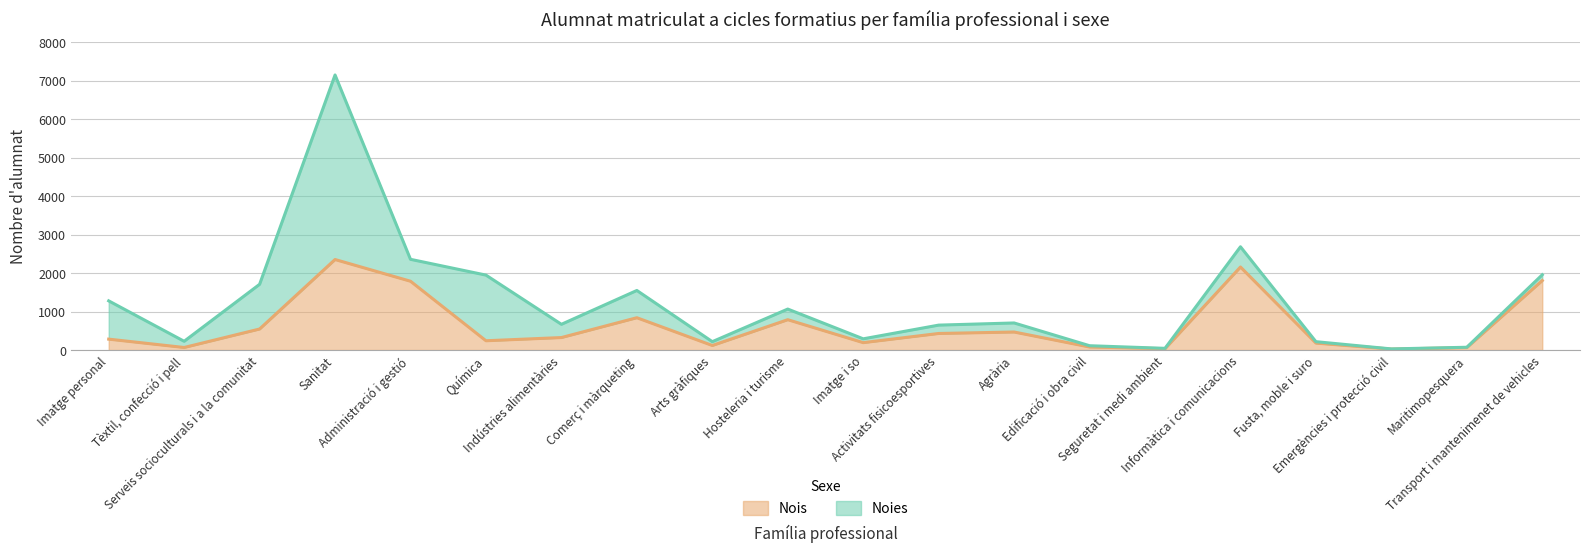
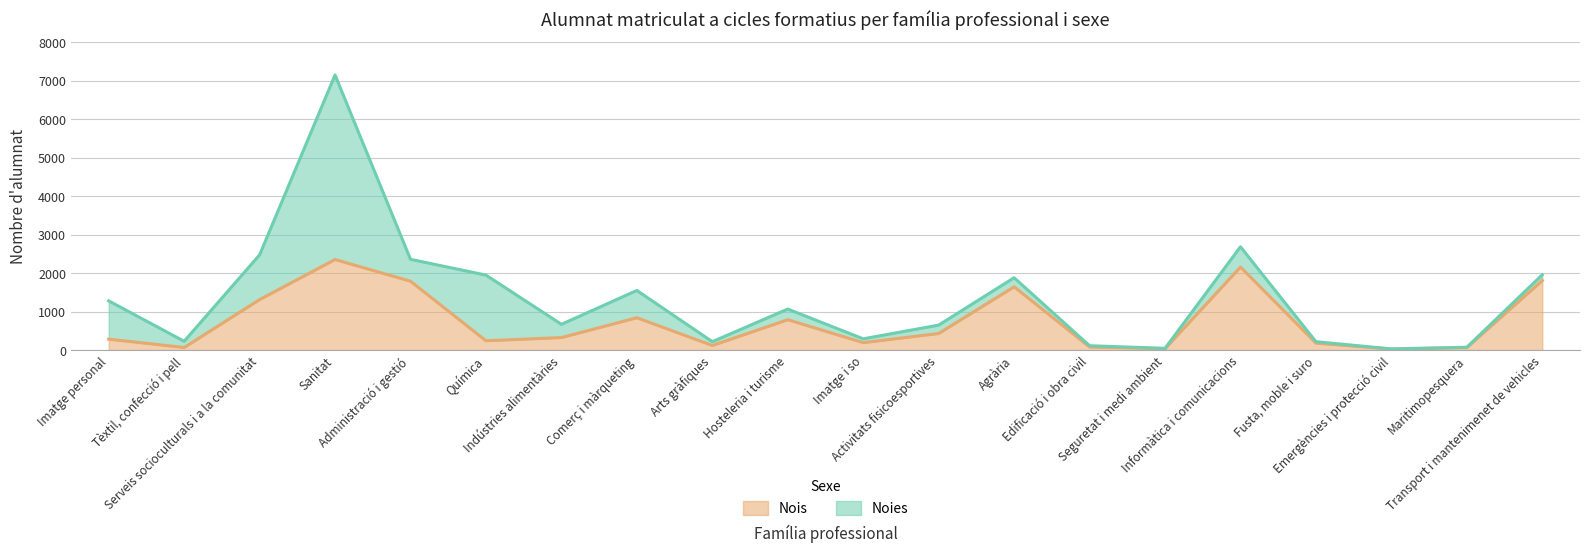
Nois, Serveis socioculturals i a la comunitat: 500 -> 1300
Nois, Agrària: 500 -> 1600
